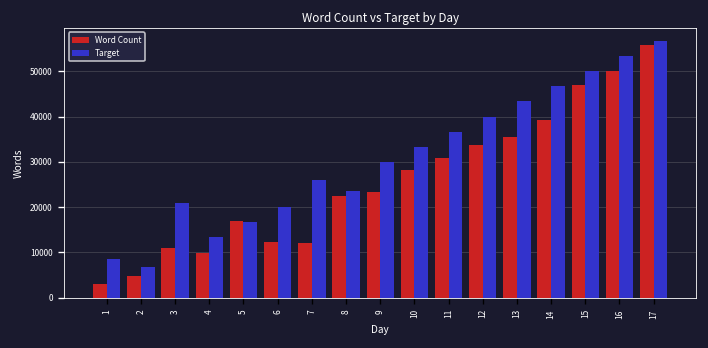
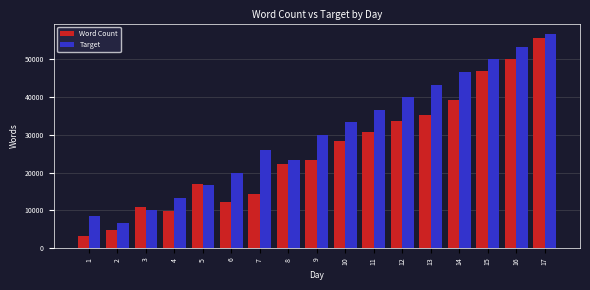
Target, 3: 21000 -> 10000
Word Count, 7: 12000 -> 14000
